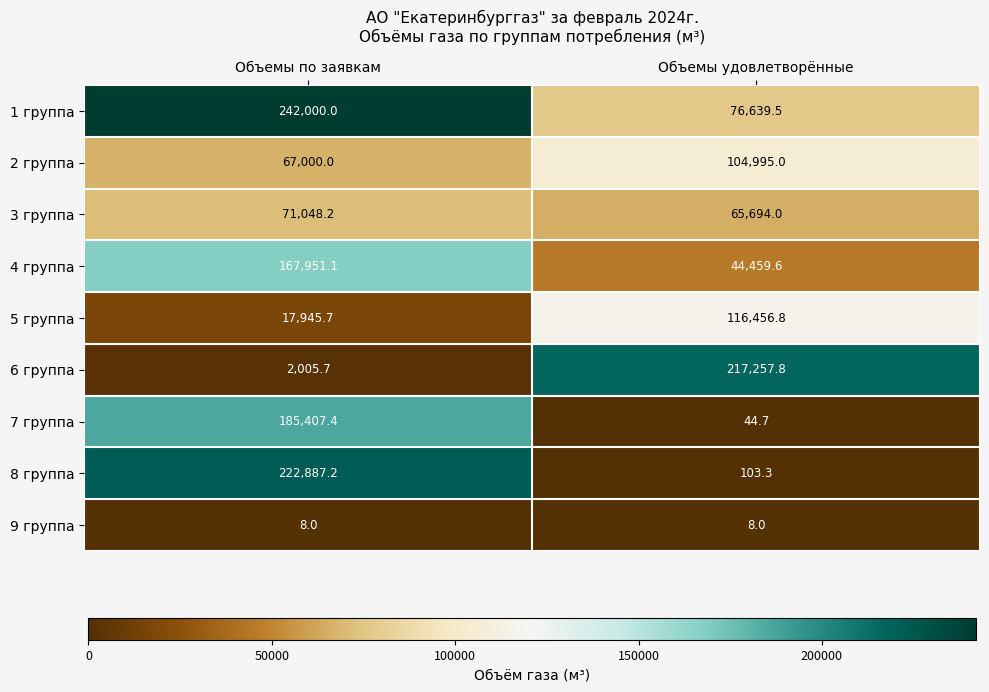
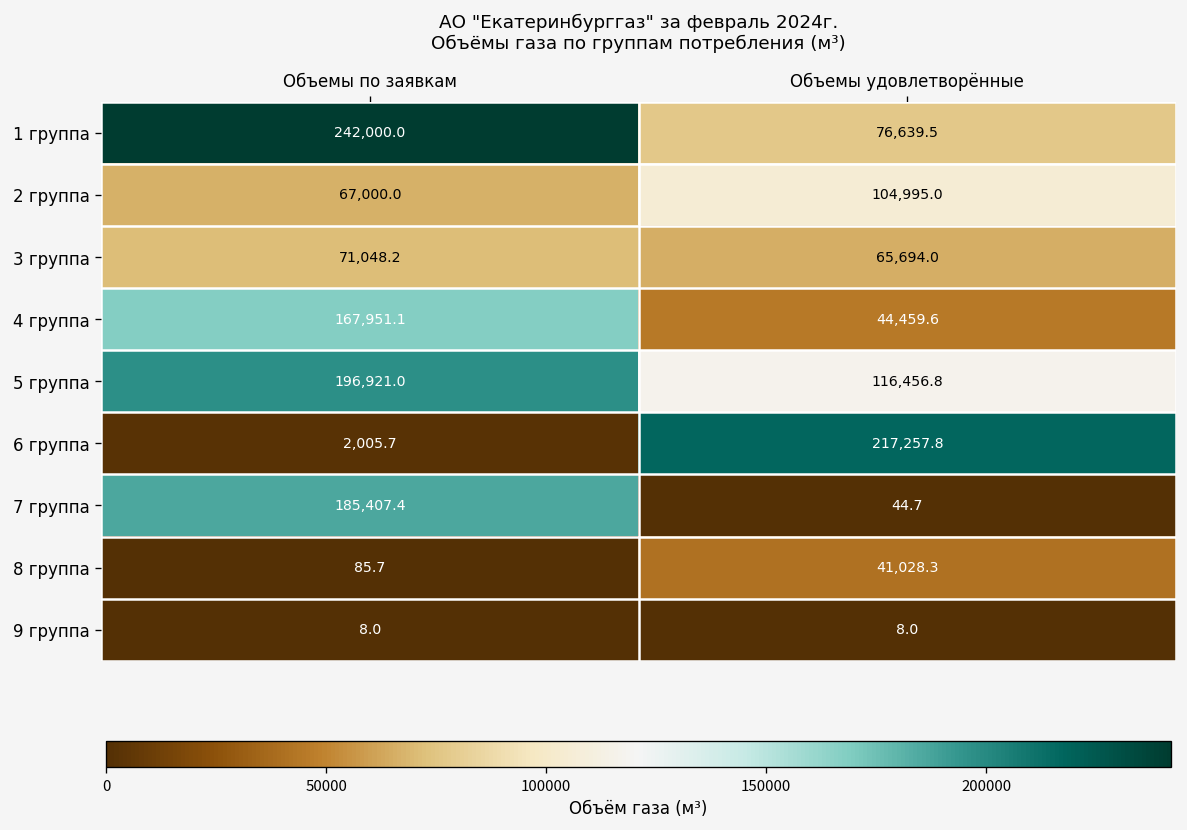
5 группа, Объемы по заявкам: 17,945.7 -> 196,921.0
8 группа, Объемы по заявкам: 222,887.2 -> 85.7
8 группа, Объемы удовлетворённые: 103.3 -> 41,028.3
